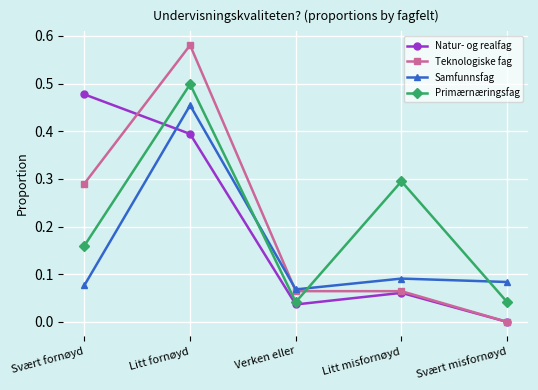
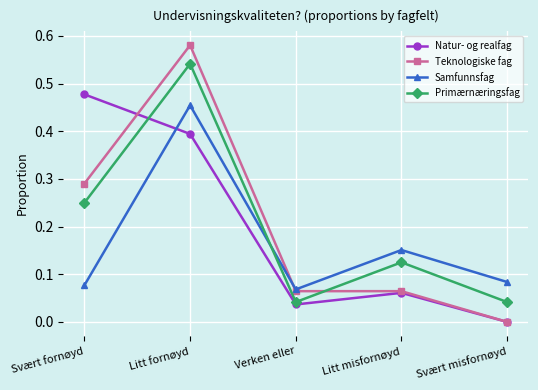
Primærnæringsfag, Svært fornøyd: 0.16 -> 0.25
Primærnæringsfag, Litt fornøyd: 0.50 -> 0.54
Samfunnsfag, Litt misfornøyd: 0.09 -> 0.15
Primærnæringsfag, Litt misfornøyd: 0.30 -> 0.13
